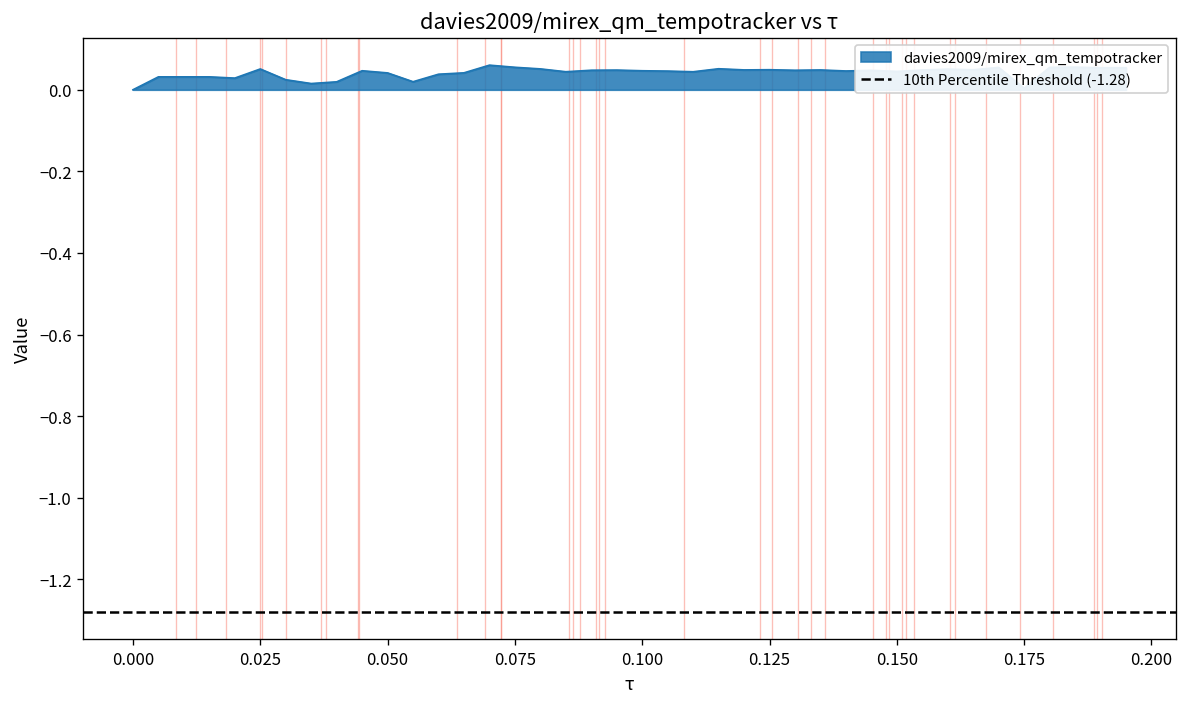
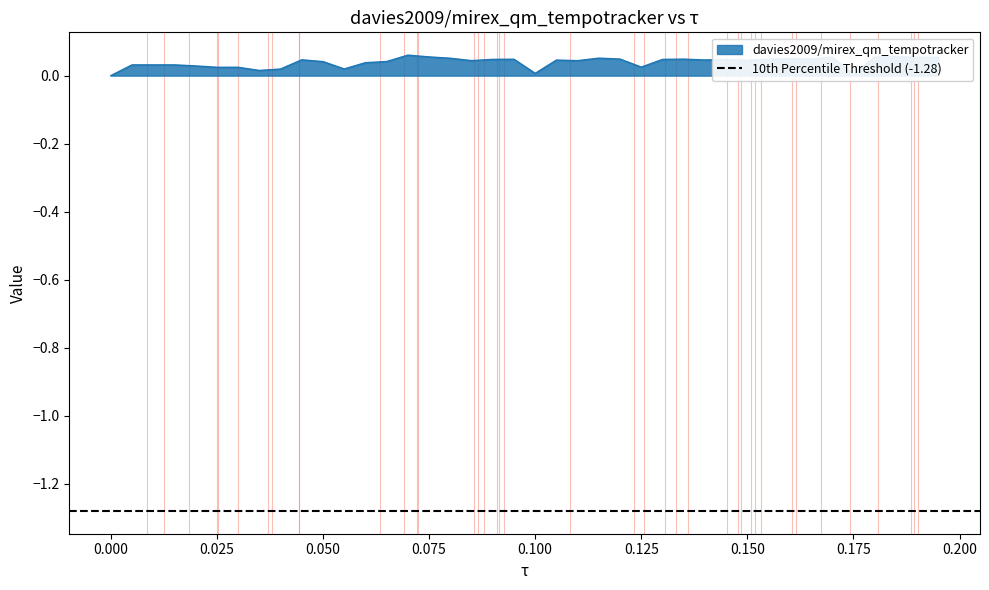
0.025: 0.05 -> 0.02
0.100: 0.05 -> 0.01
0.125: 0.05 -> 0.03
